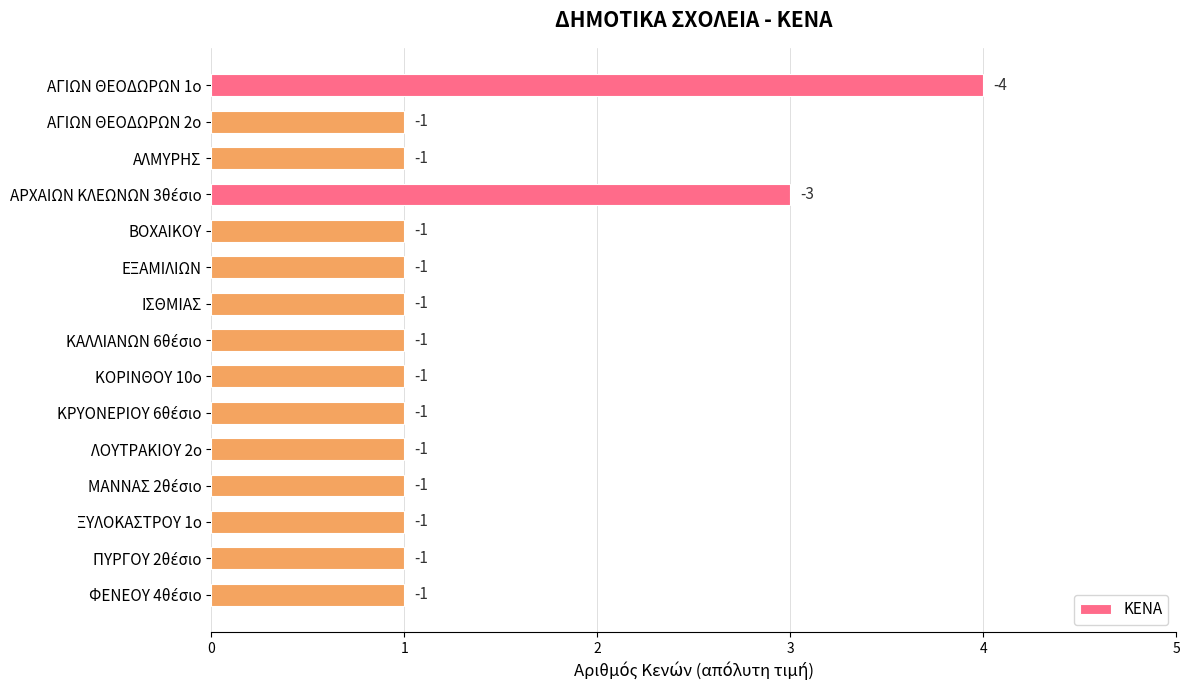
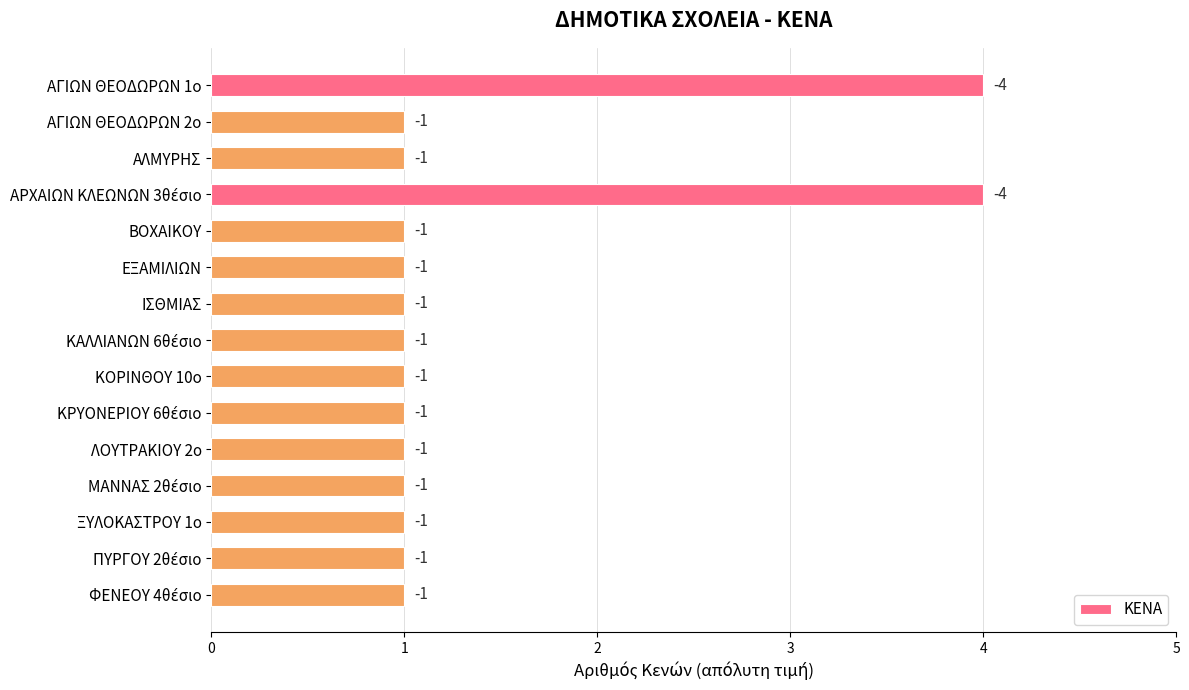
ΑΡΧΑΙΩΝ ΚΛΕΩΝΩΝ 3θέσιο: -3 -> -4
